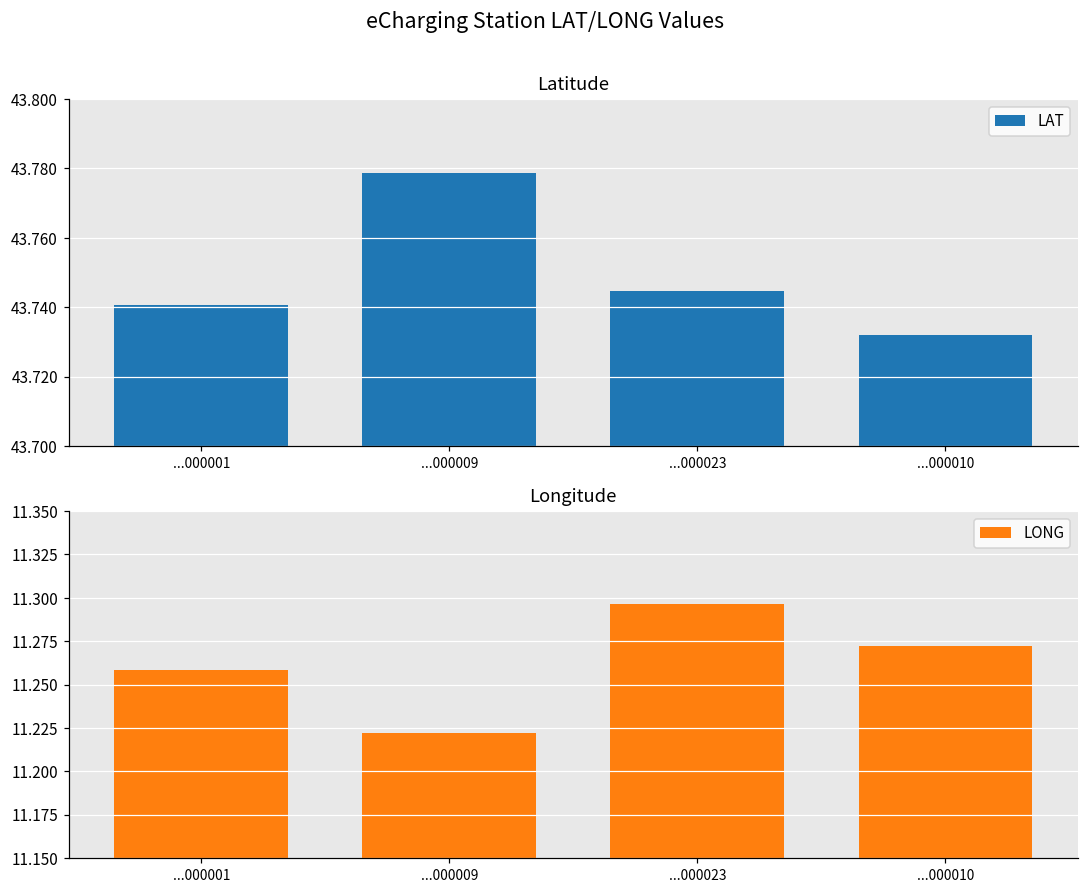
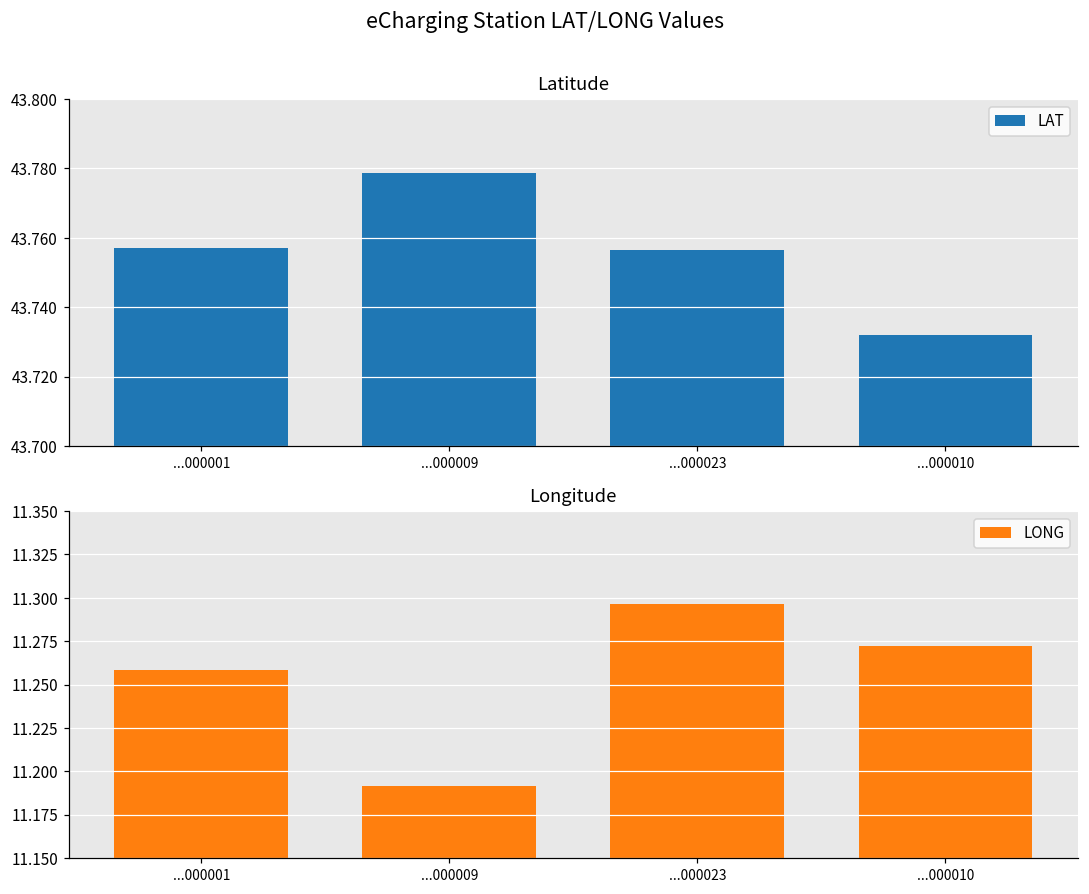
Latitude, ...000001: 43.741 -> 43.757
Latitude, ...000023: 43.745 -> 43.757
Longitude, ...000009: 11.222 -> 11.191
